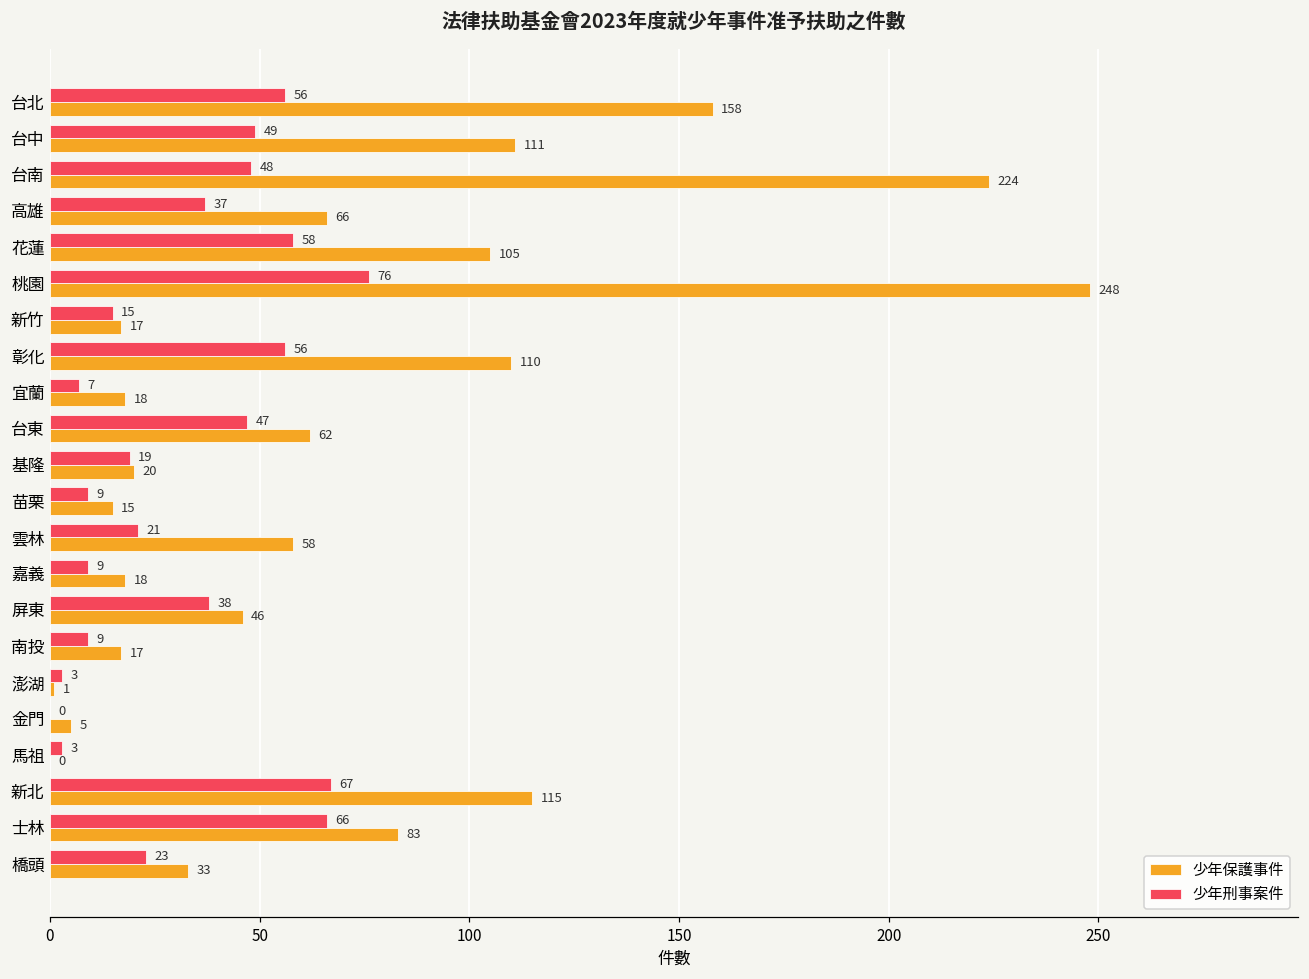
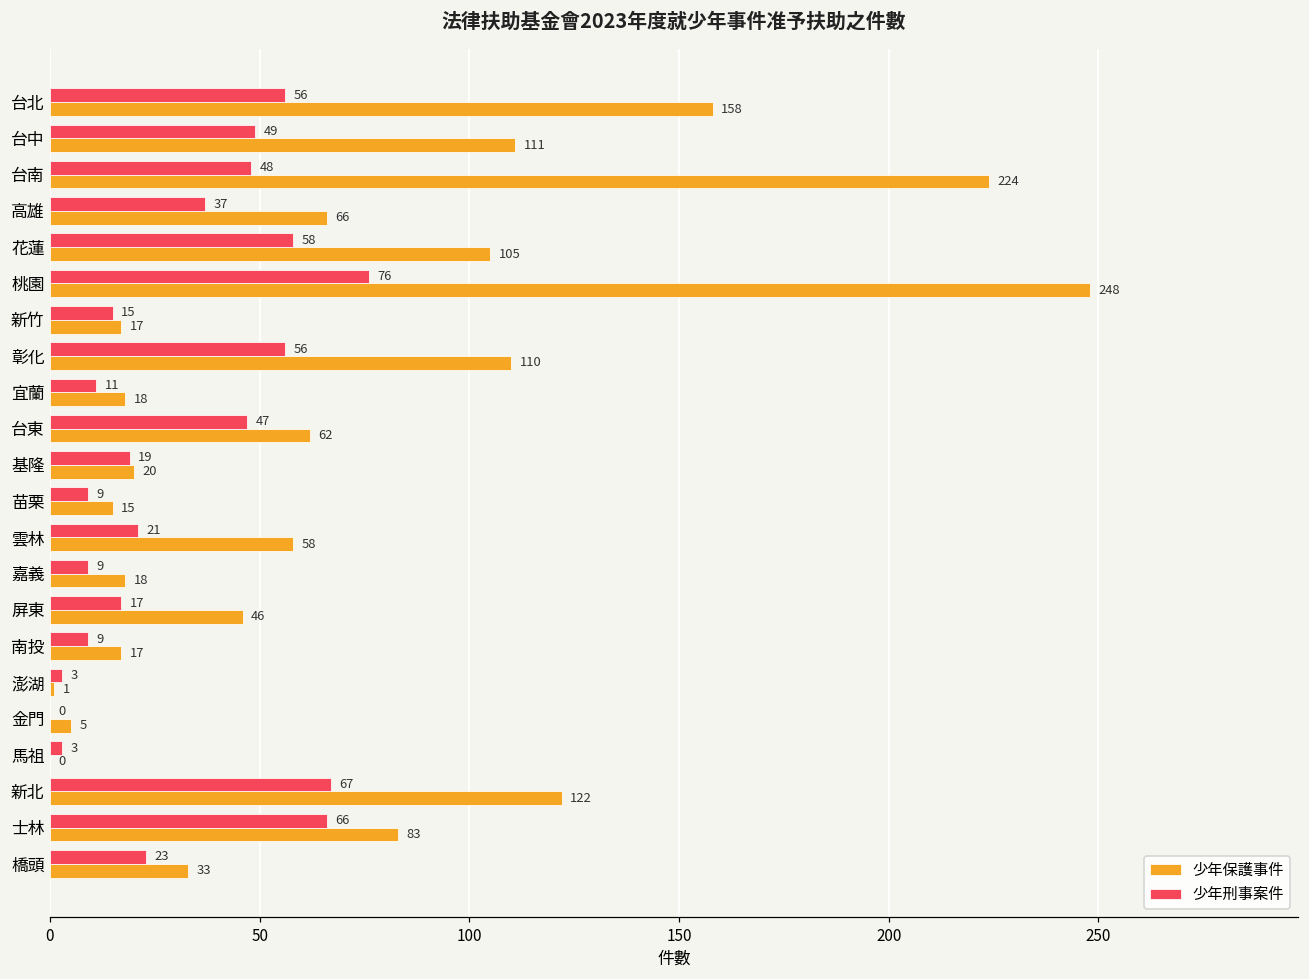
少年刑事案件, 宜蘭: 7 -> 11
少年刑事案件, 屏東: 38 -> 17
少年保護事件, 新北: 115 -> 122
